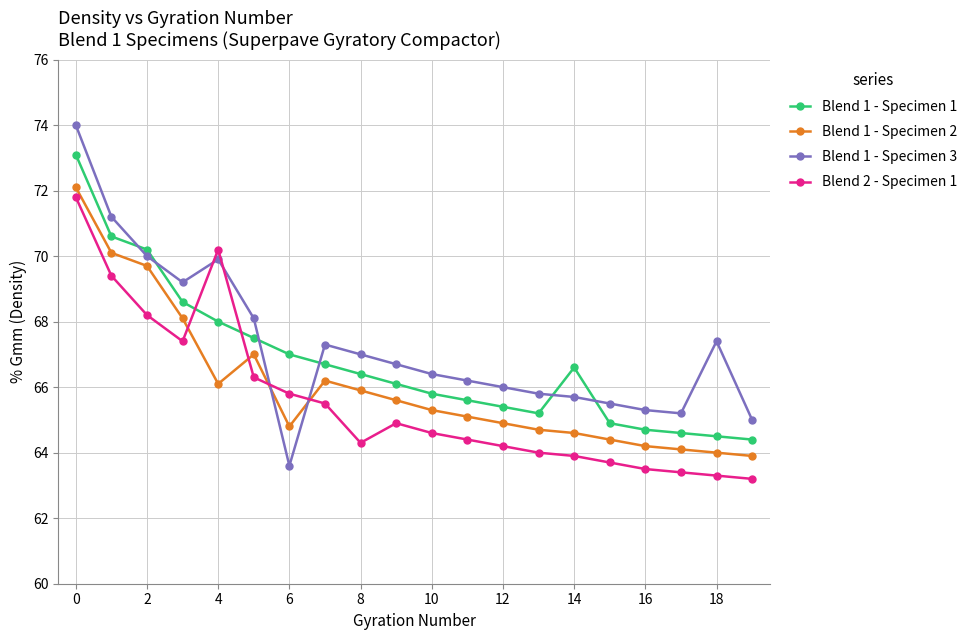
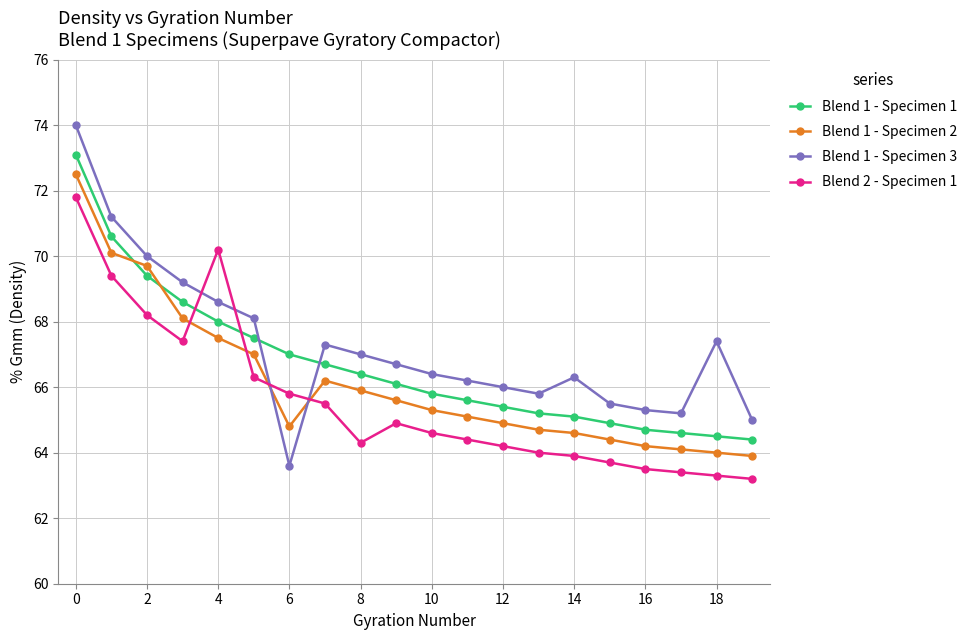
Blend 1 - Specimen 2, 0: 72.1 -> 72.5
Blend 1 - Specimen 1, 2: 70.2 -> 69.4
Blend 1 - Specimen 2, 4: 66.1 -> 67.5
Blend 1 - Specimen 3, 4: 69.9 -> 68.6
Blend 1 - Specimen 1, 14: 66.6 -> 65.1
Blend 1 - Specimen 3, 14: 65.7 -> 66.3
